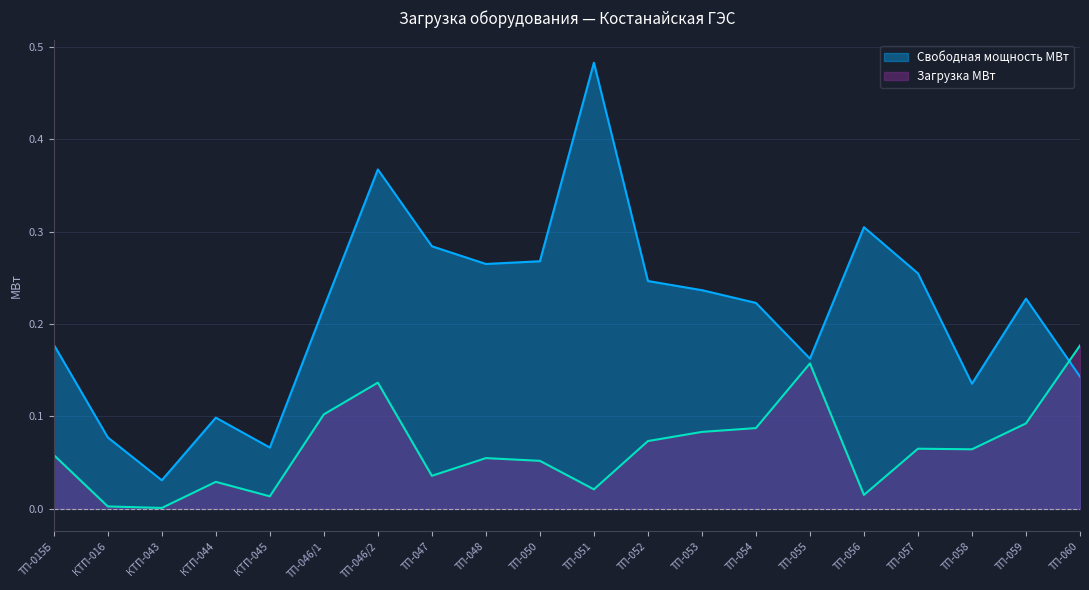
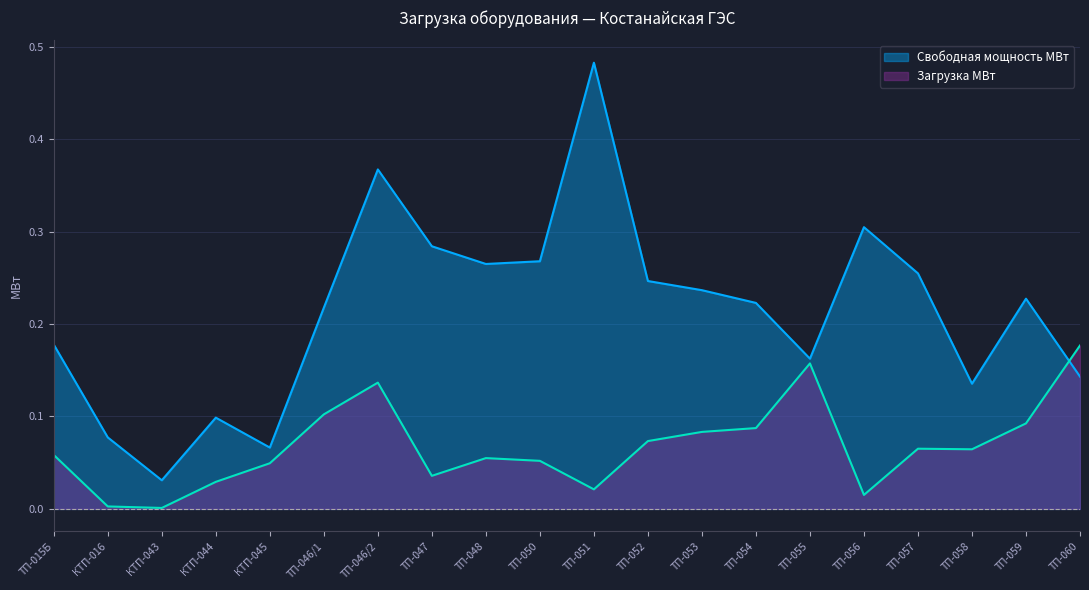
Загрузка МВт, КТП-045: 0.01 -> 0.05
